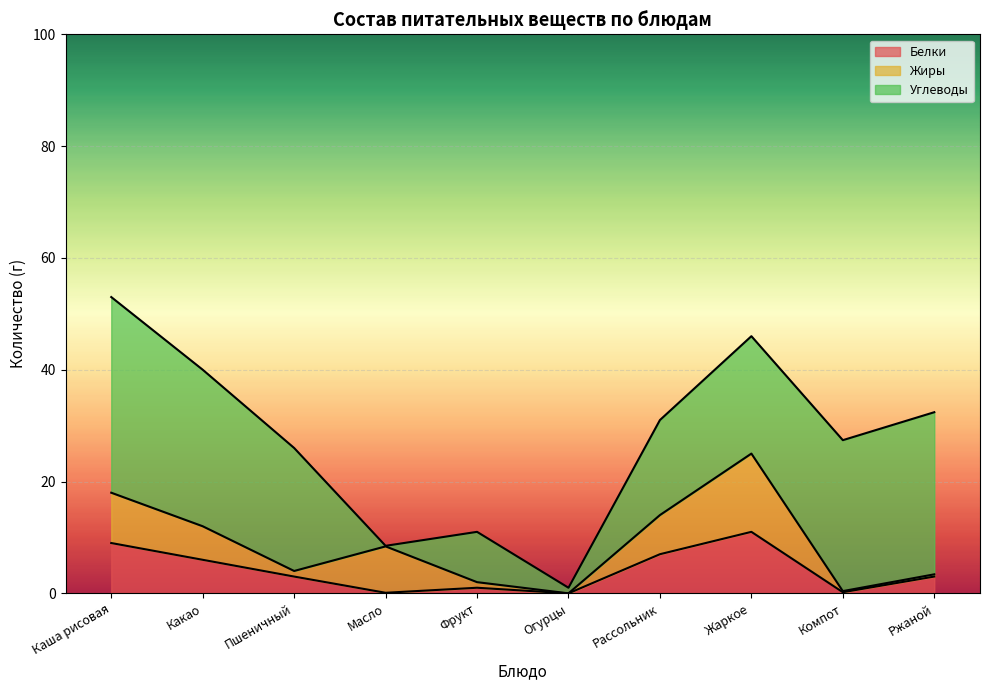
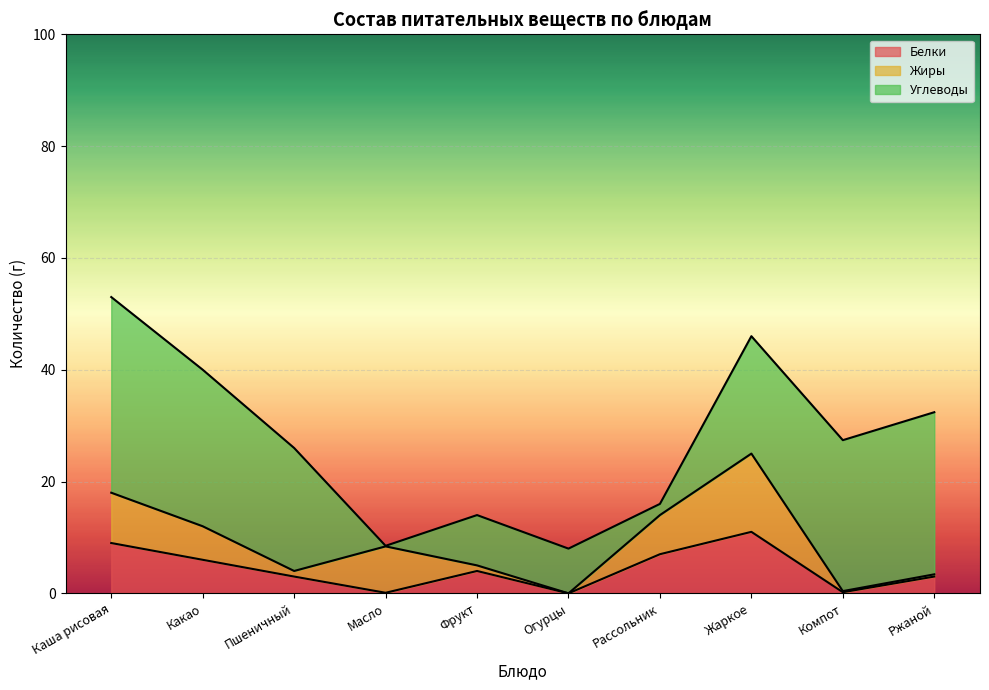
Белки, Фрукт: 1 -> 4
Углеводы, Огурцы: 1 -> 8
Углеводы, Рассольник: 17 -> 2
